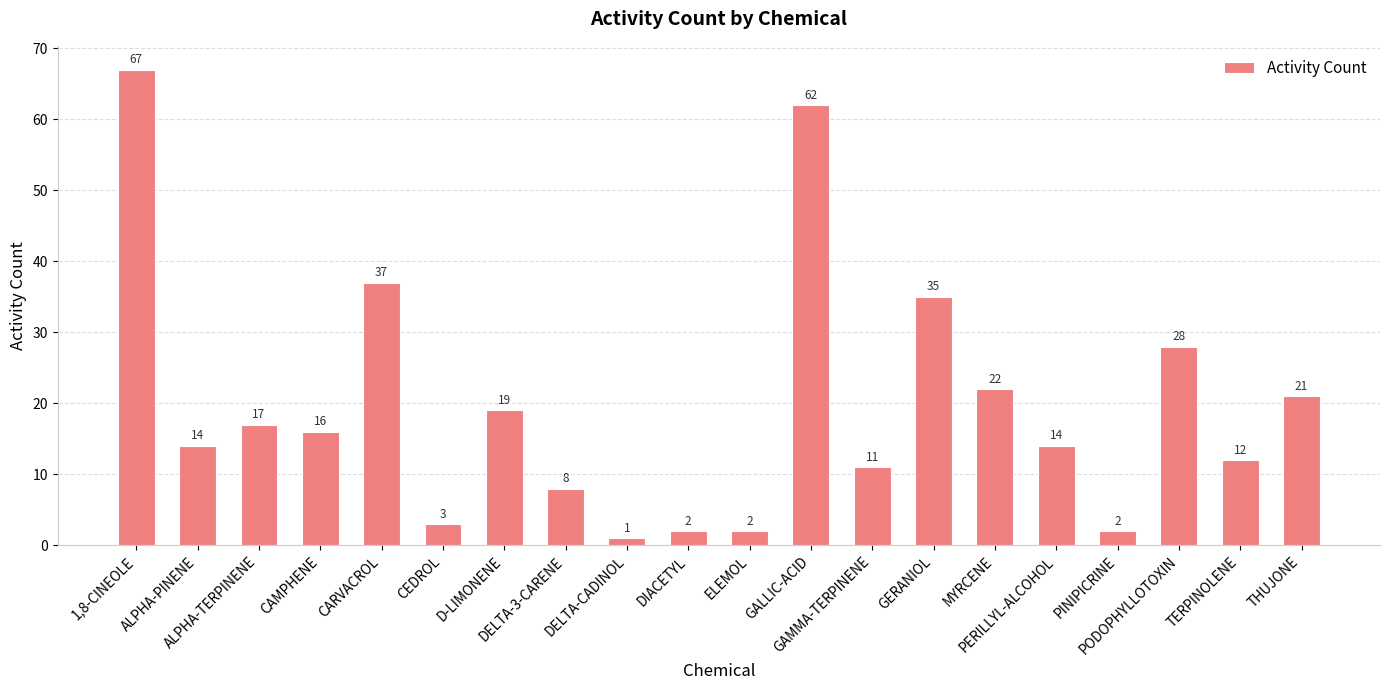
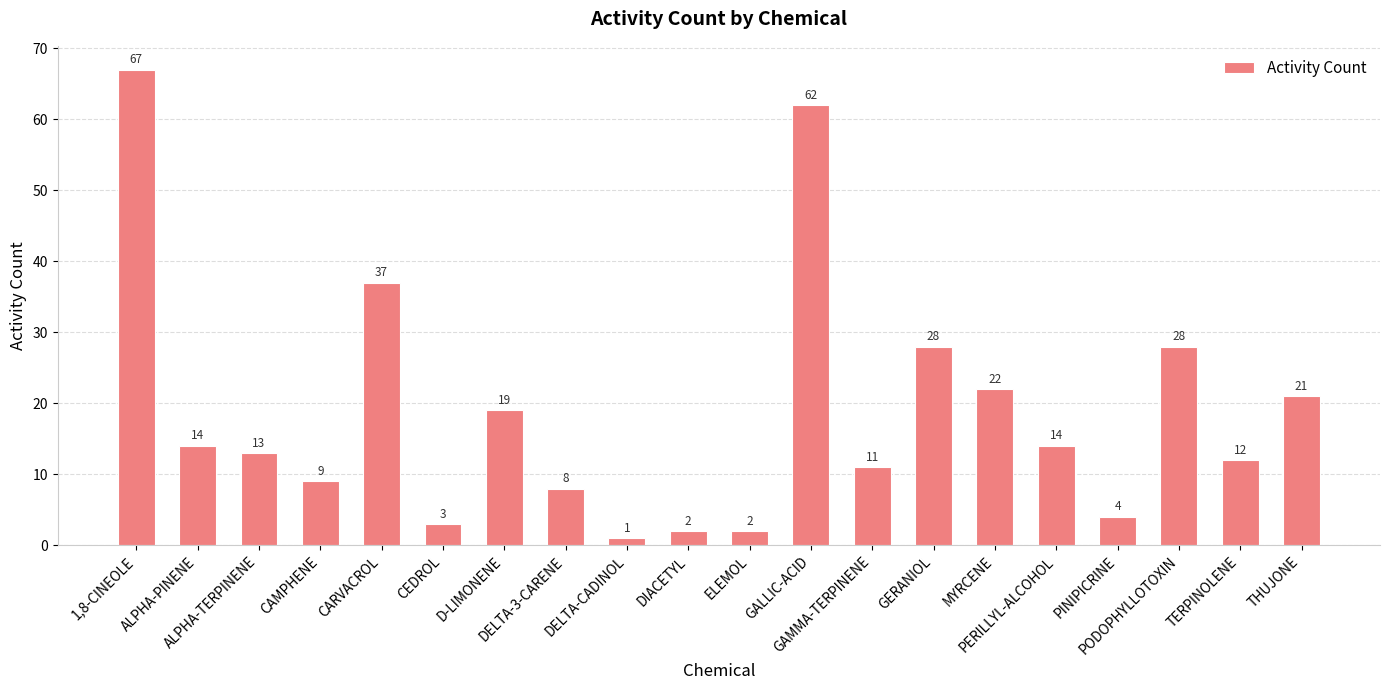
ALPHA-TERPINENE: 17 -> 13
CAMPHENE: 16 -> 9
GERANIOL: 35 -> 28
PINIPICRINE: 2 -> 4
